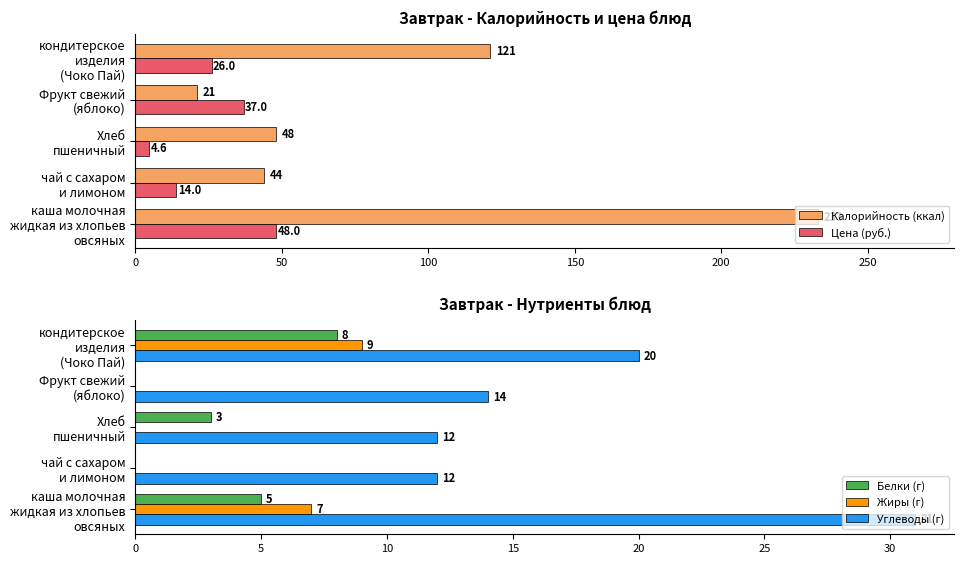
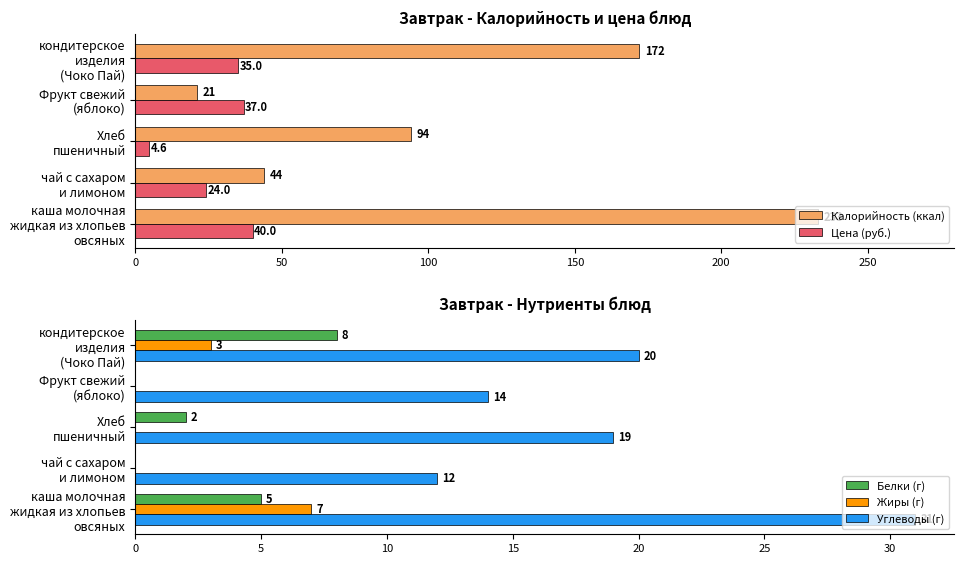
Завтрак - Калорийность и цена блюд, Калорийность (ккал), кондитерское изделия (Чоко Пай): 121 -> 172
Завтрак - Калорийность и цена блюд, Цена (руб.), кондитерское изделия (Чоко Пай): 26.0 -> 35.0
Завтрак - Калорийность и цена блюд, Калорийность (ккал), Хлеб пшеничный: 48 -> 94
Завтрак - Калорийность и цена блюд, Цена (руб.), чай с сахаром и лимоном: 14.0 -> 24.0
Завтрак - Калорийность и цена блюд, Цена (руб.), каша молочная жидкая из хлопьев овсяных: 48.0 -> 40.0
Завтрак - Нутриенты блюд, Жиры (г), кондитерское изделия (Чоко Пай): 9 -> 3
Завтрак - Нутриенты блюд, Белки (г), Хлеб пшеничный: 3 -> 2
Завтрак - Нутриенты блюд, Углеводы (г), Хлеб пшеничный: 12 -> 19
